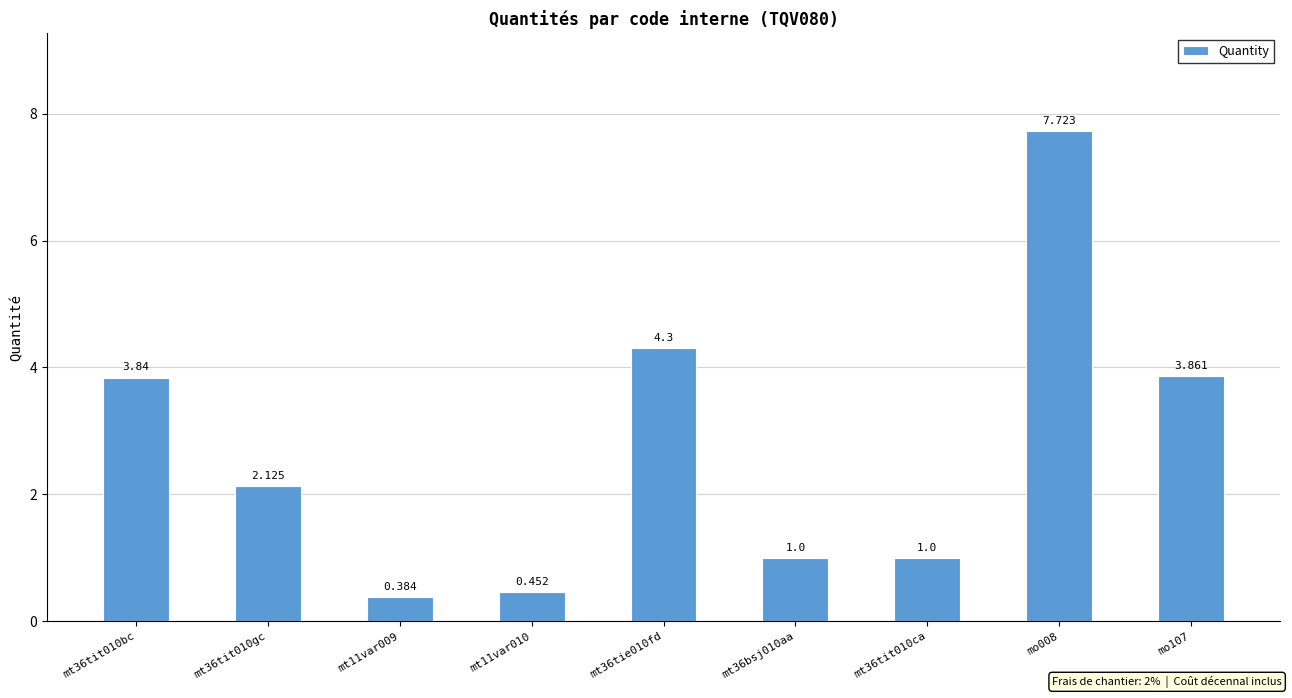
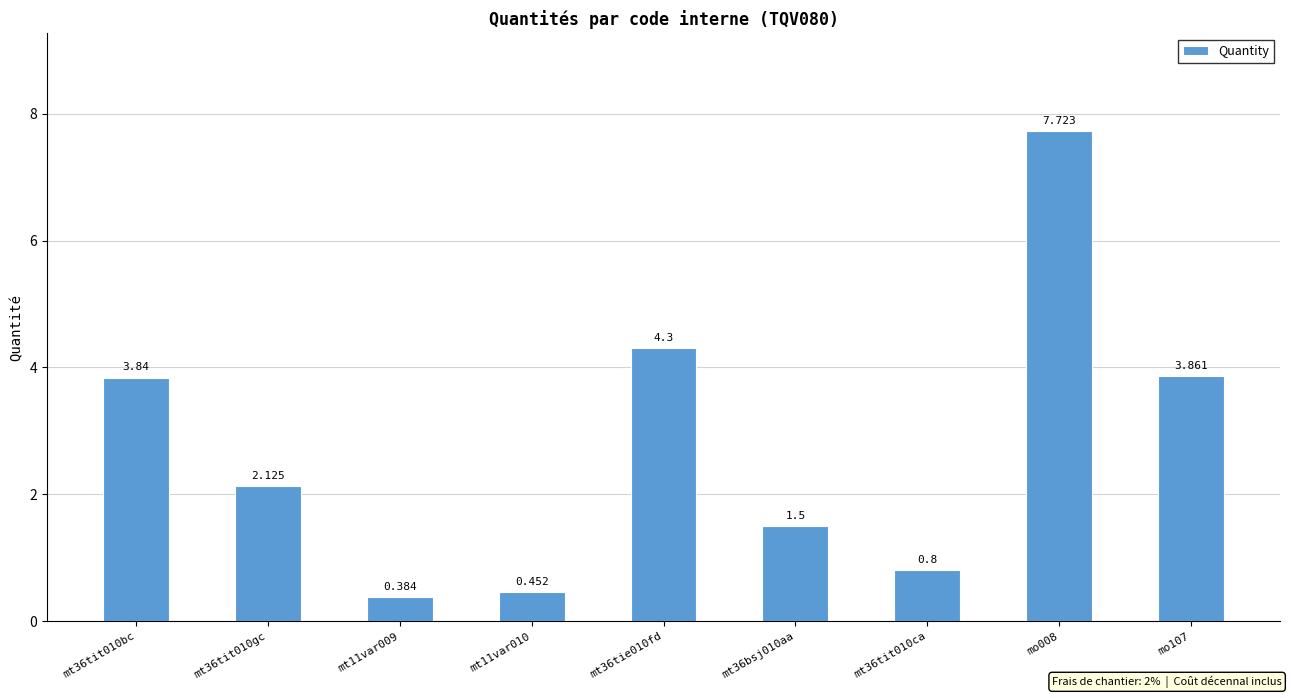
mt36bsj010aa: 1.0 -> 1.5
mt36tit010ca: 1.0 -> 0.8
